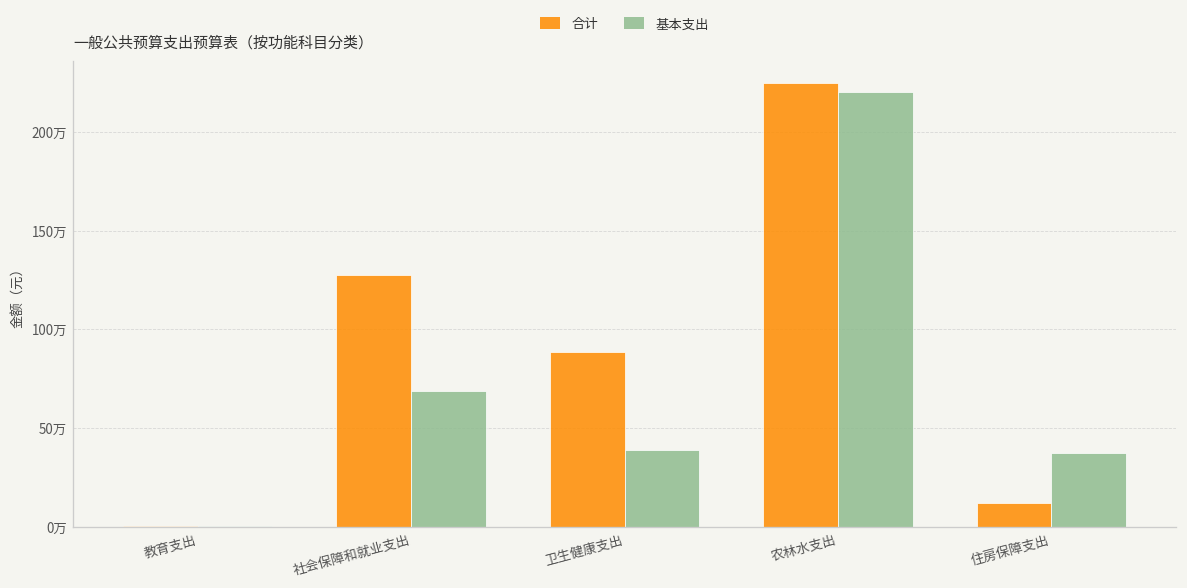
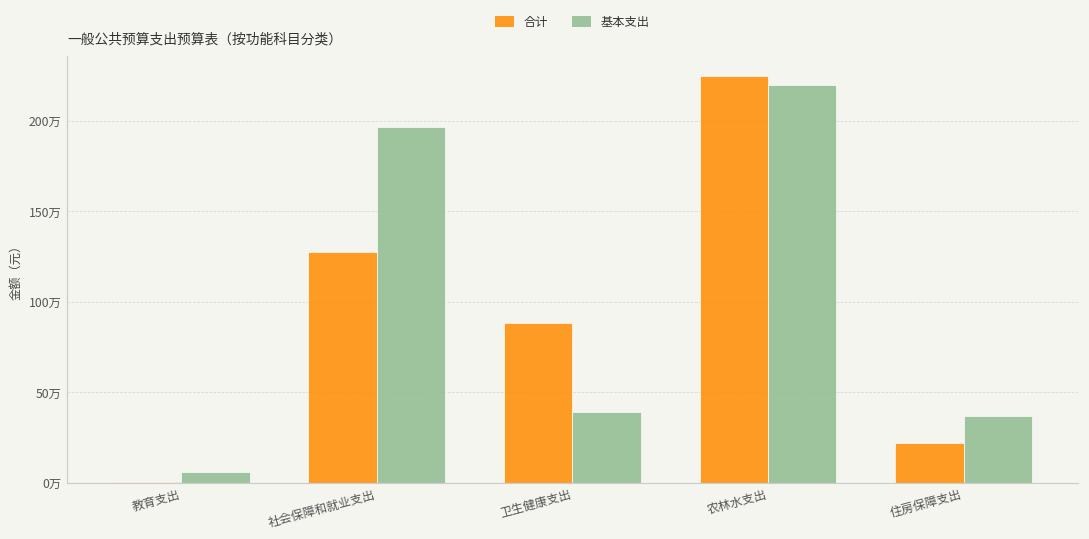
基本支出, 教育支出: 0万 -> 6万
基本支出, 社会保障和就业支出: 69万 -> 197万
合计, 住房保障支出: 12万 -> 22万
